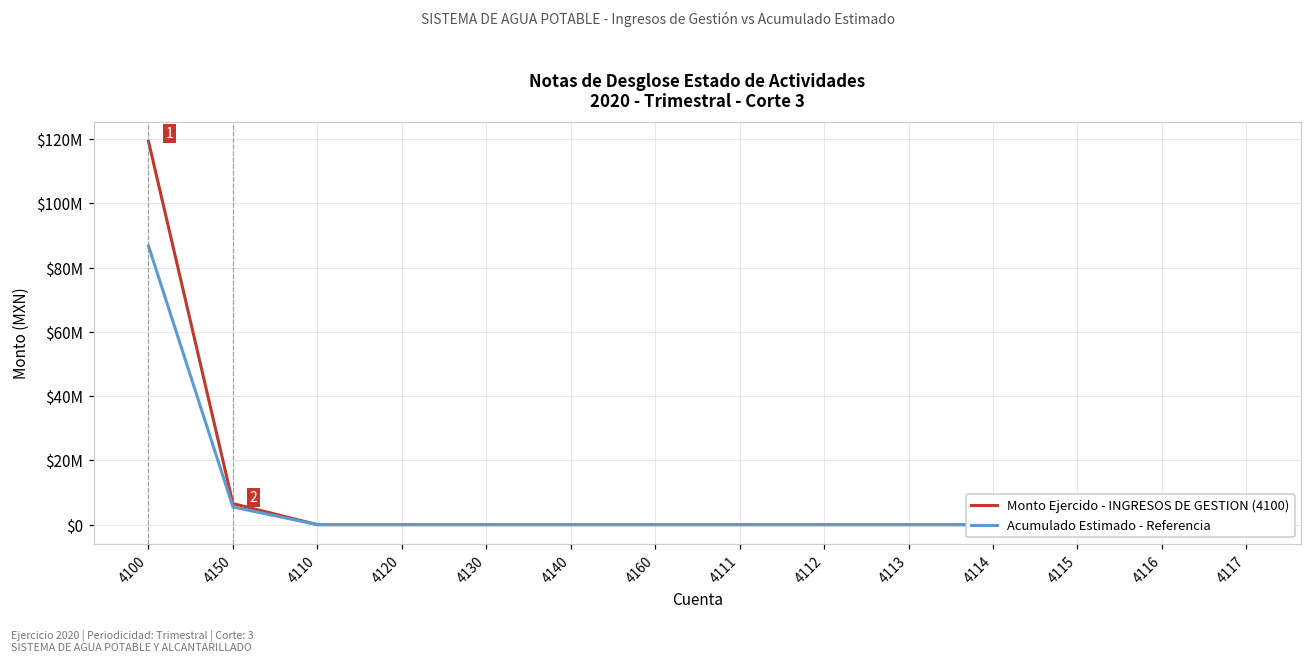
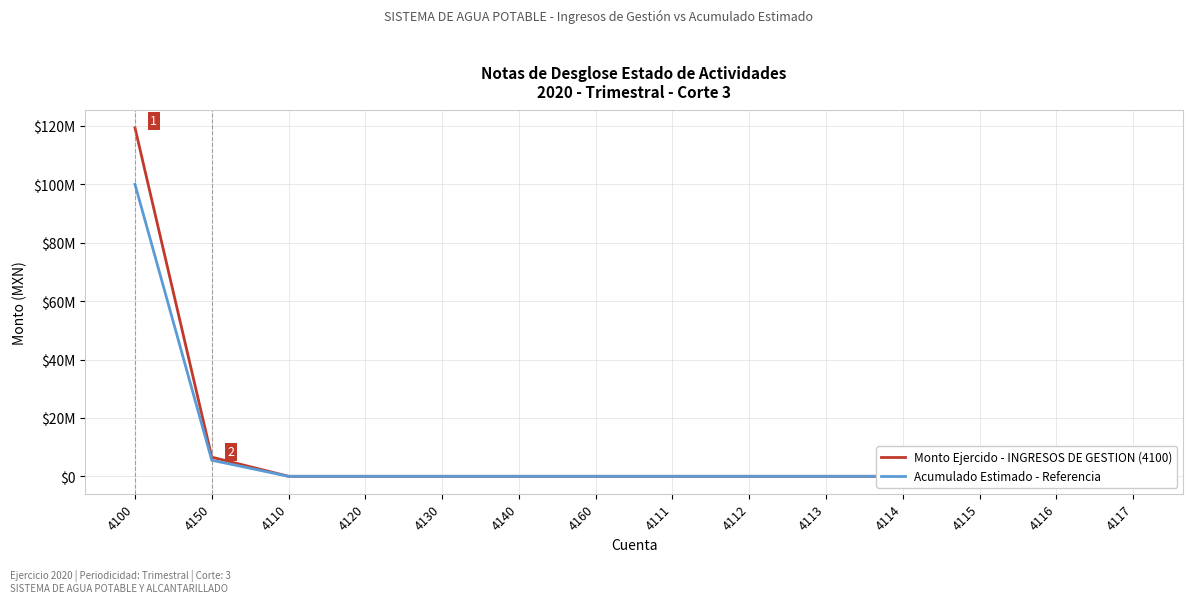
Acumulado Estimado - Referencia, 4100: $87000000 -> $100000000
